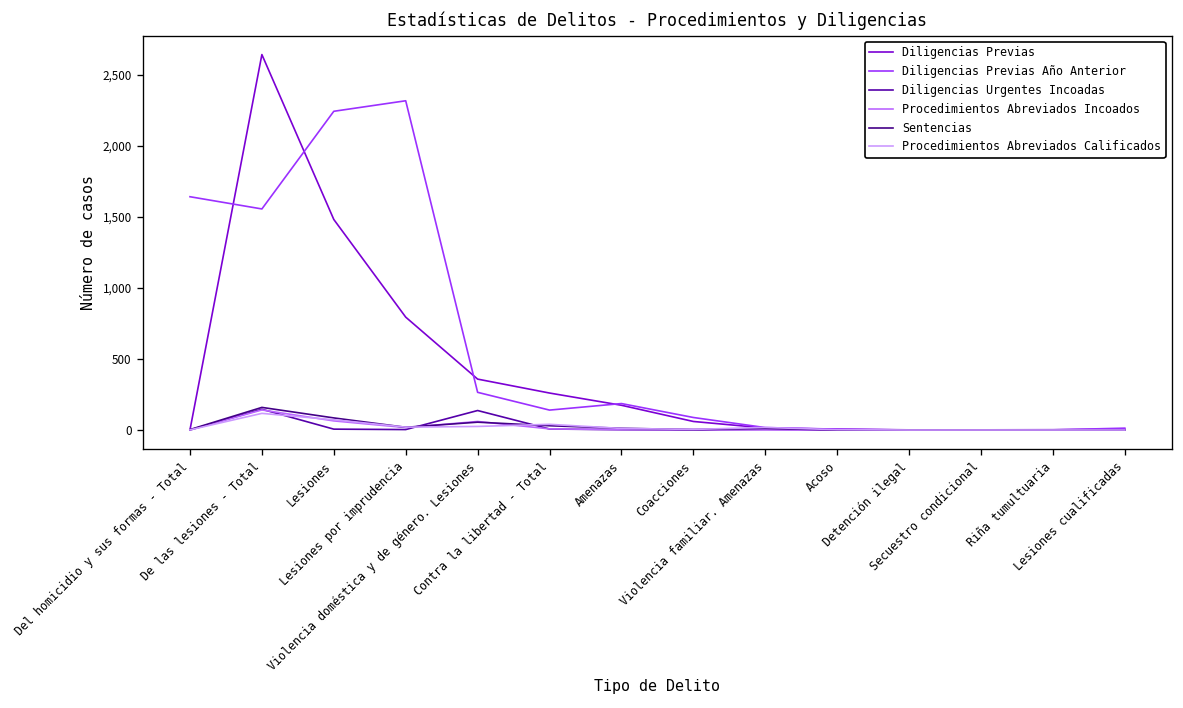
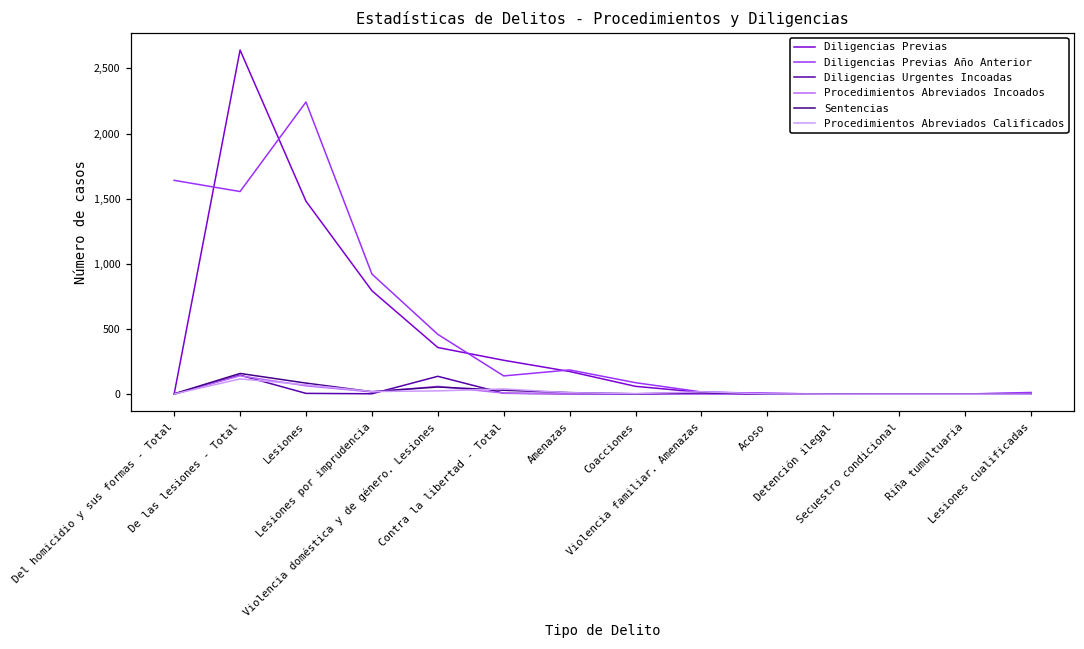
Diligencias Previas Año Anterior, Lesiones por imprudencia: 2,320 -> 920
Diligencias Previas Año Anterior, Violencia doméstica y de género. Lesiones: 270 -> 460
